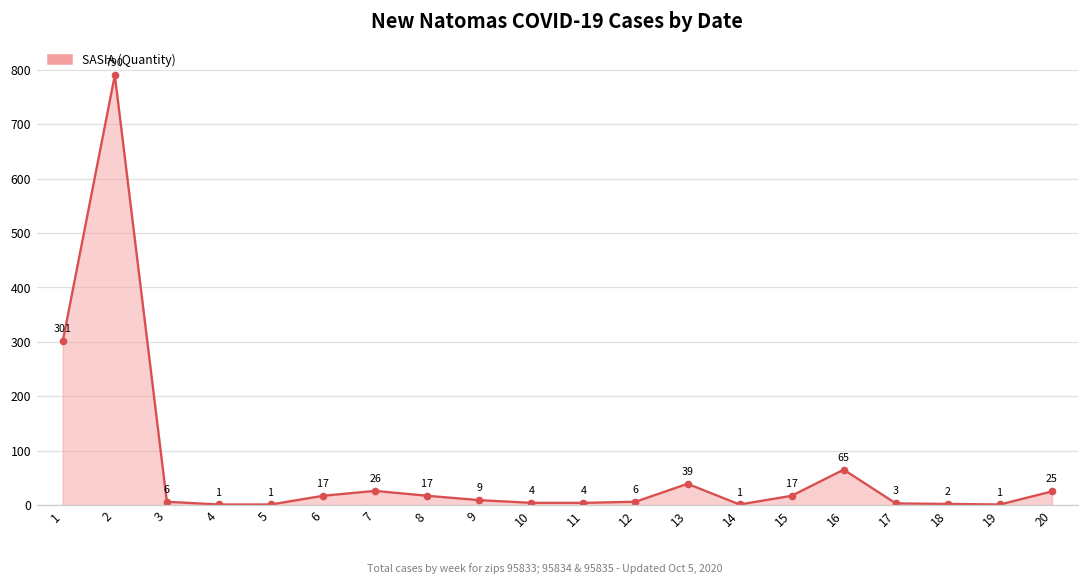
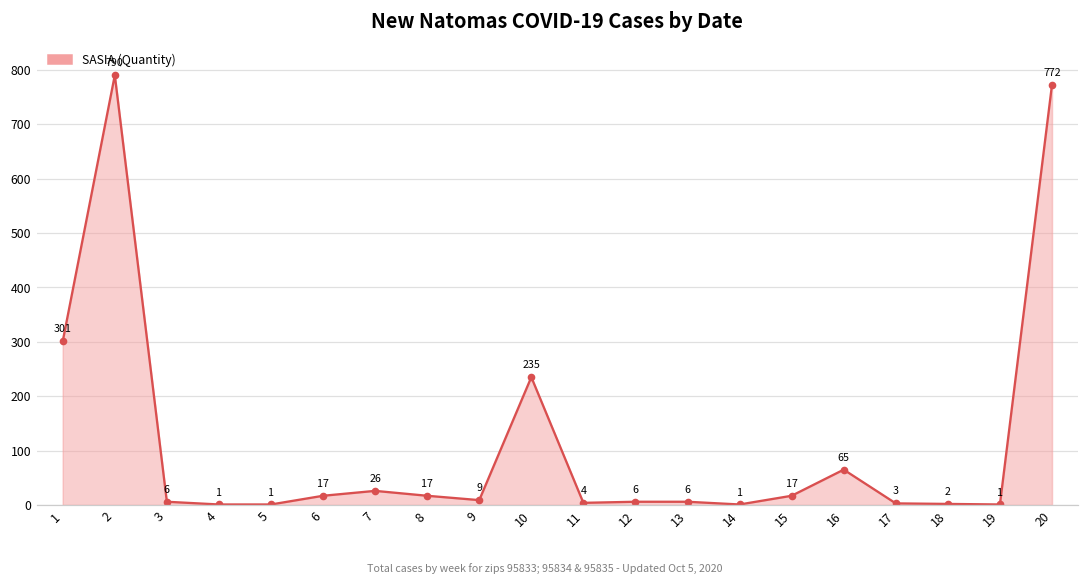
10: 4 -> 235
13: 39 -> 6
20: 25 -> 772
